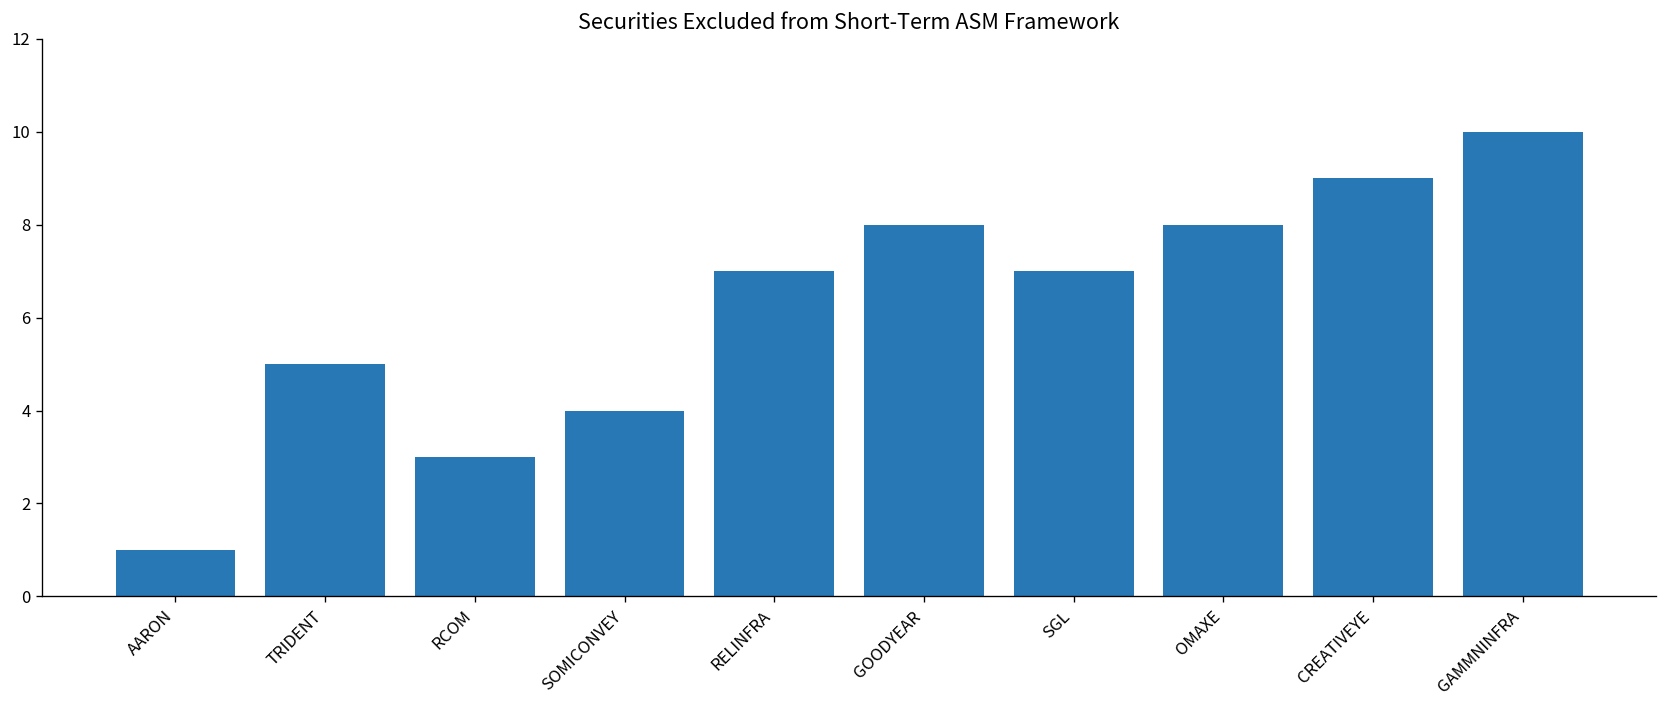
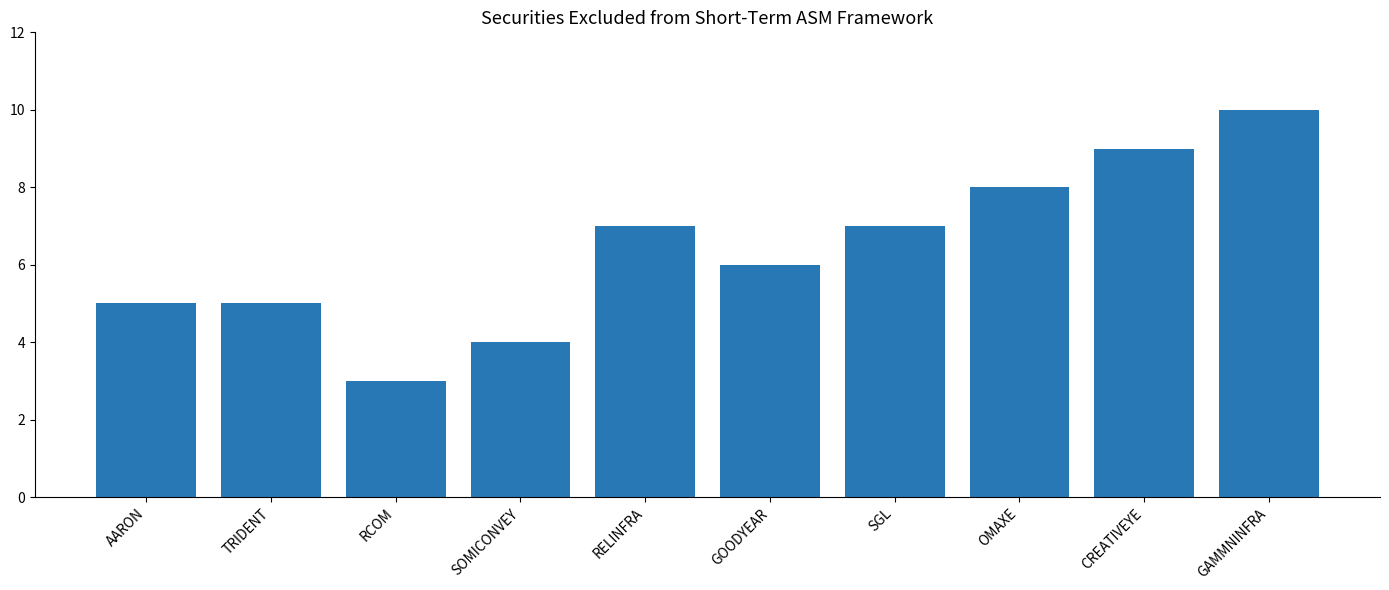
AARON: 1 -> 5
GOODYEAR: 8 -> 6
